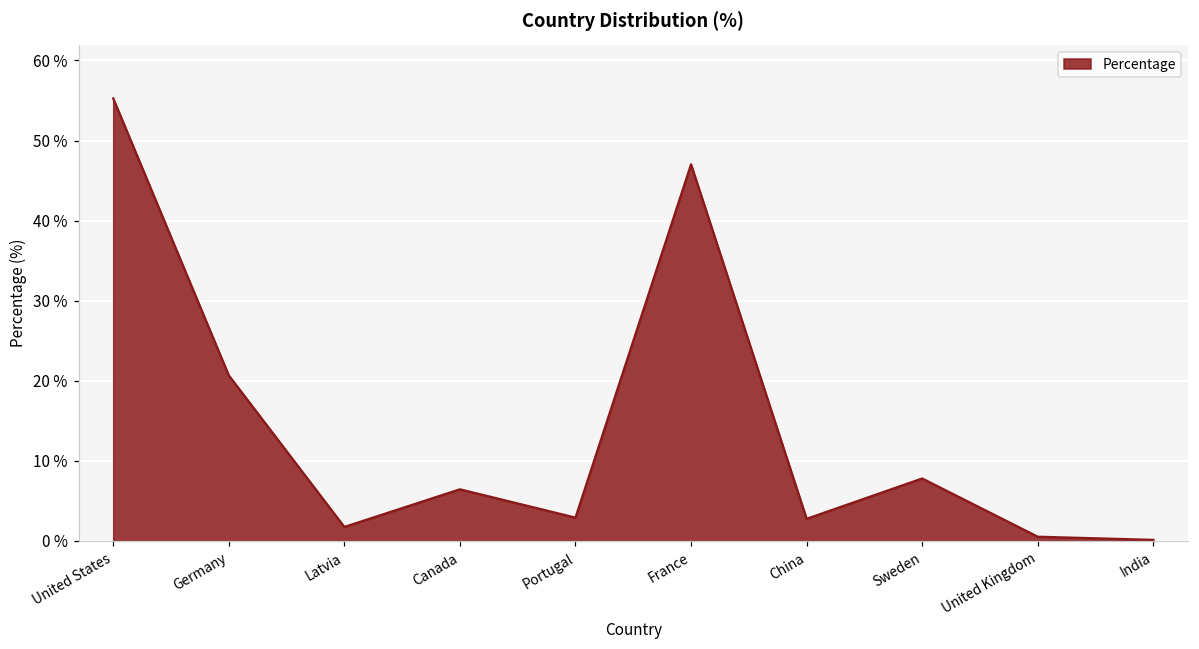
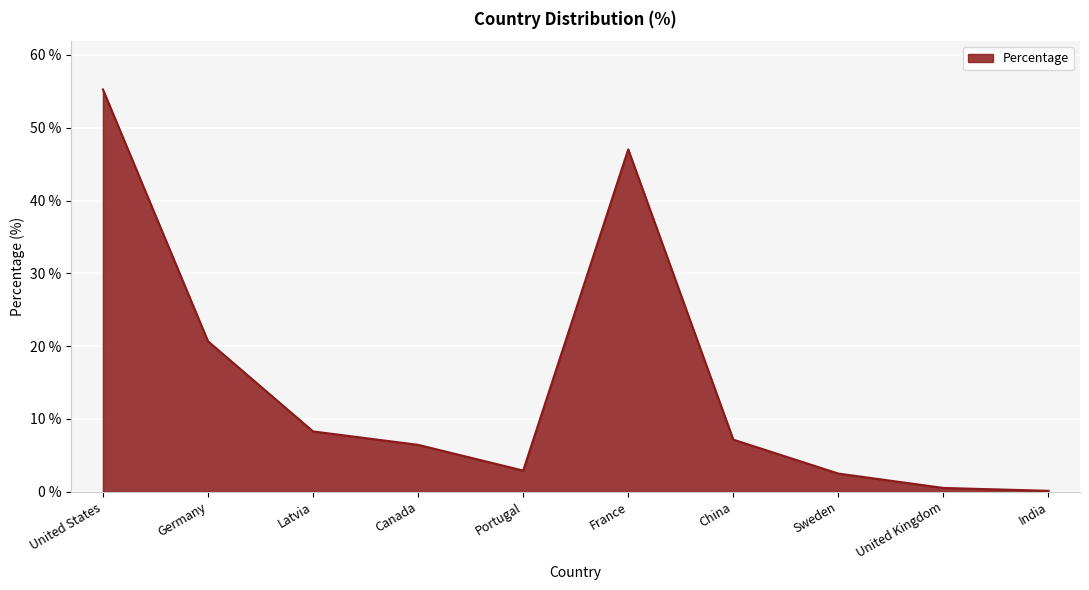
Latvia: 2 % -> 8 %
China: 3 % -> 7 %
Sweden: 8 % -> 3 %
